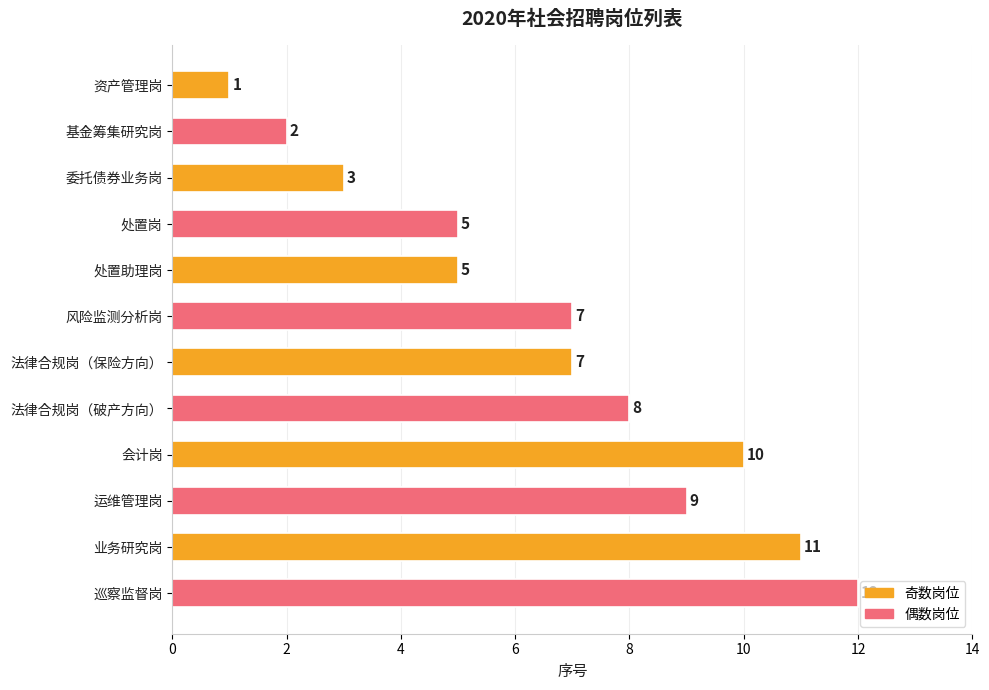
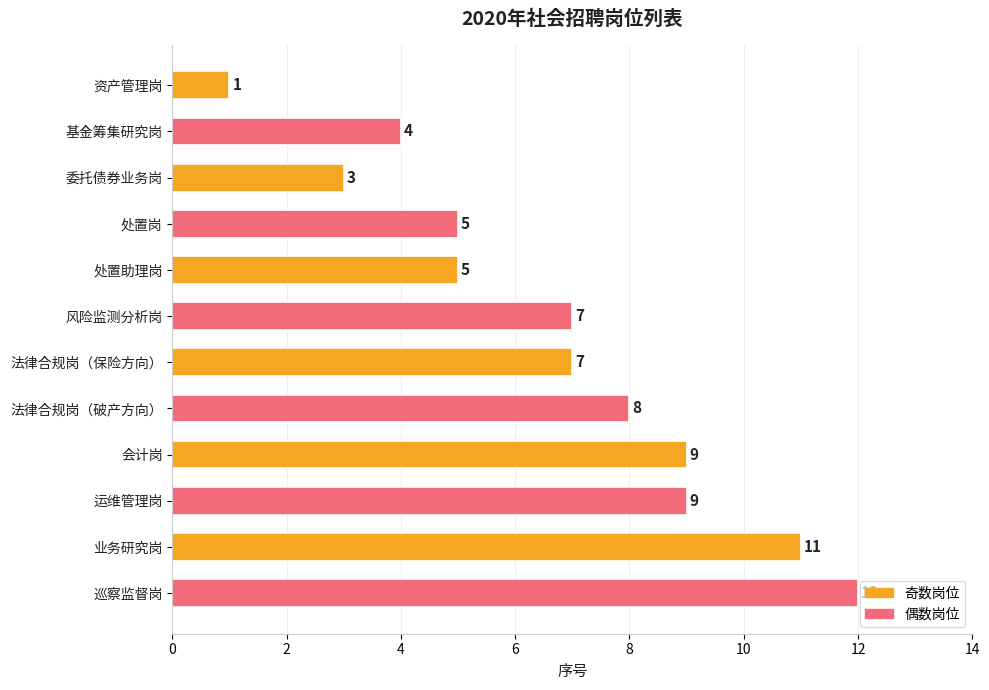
基金筹集研究岗: 2 -> 4
会计岗: 10 -> 9
